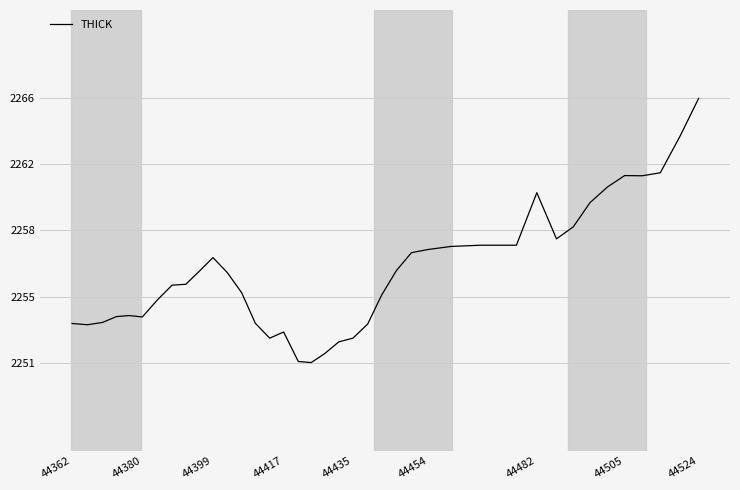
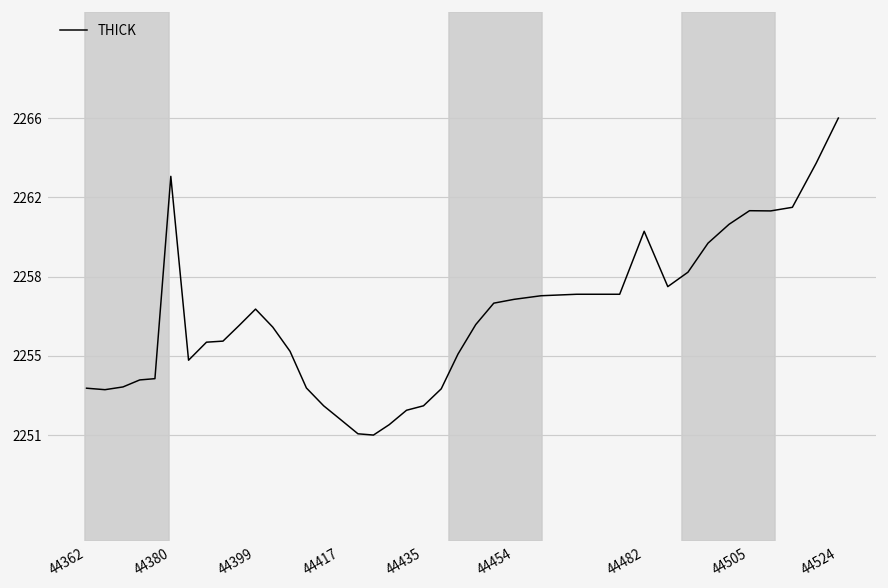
44380: 2253.5 -> 2263.1
44417: 2252.6 -> 2251.6
